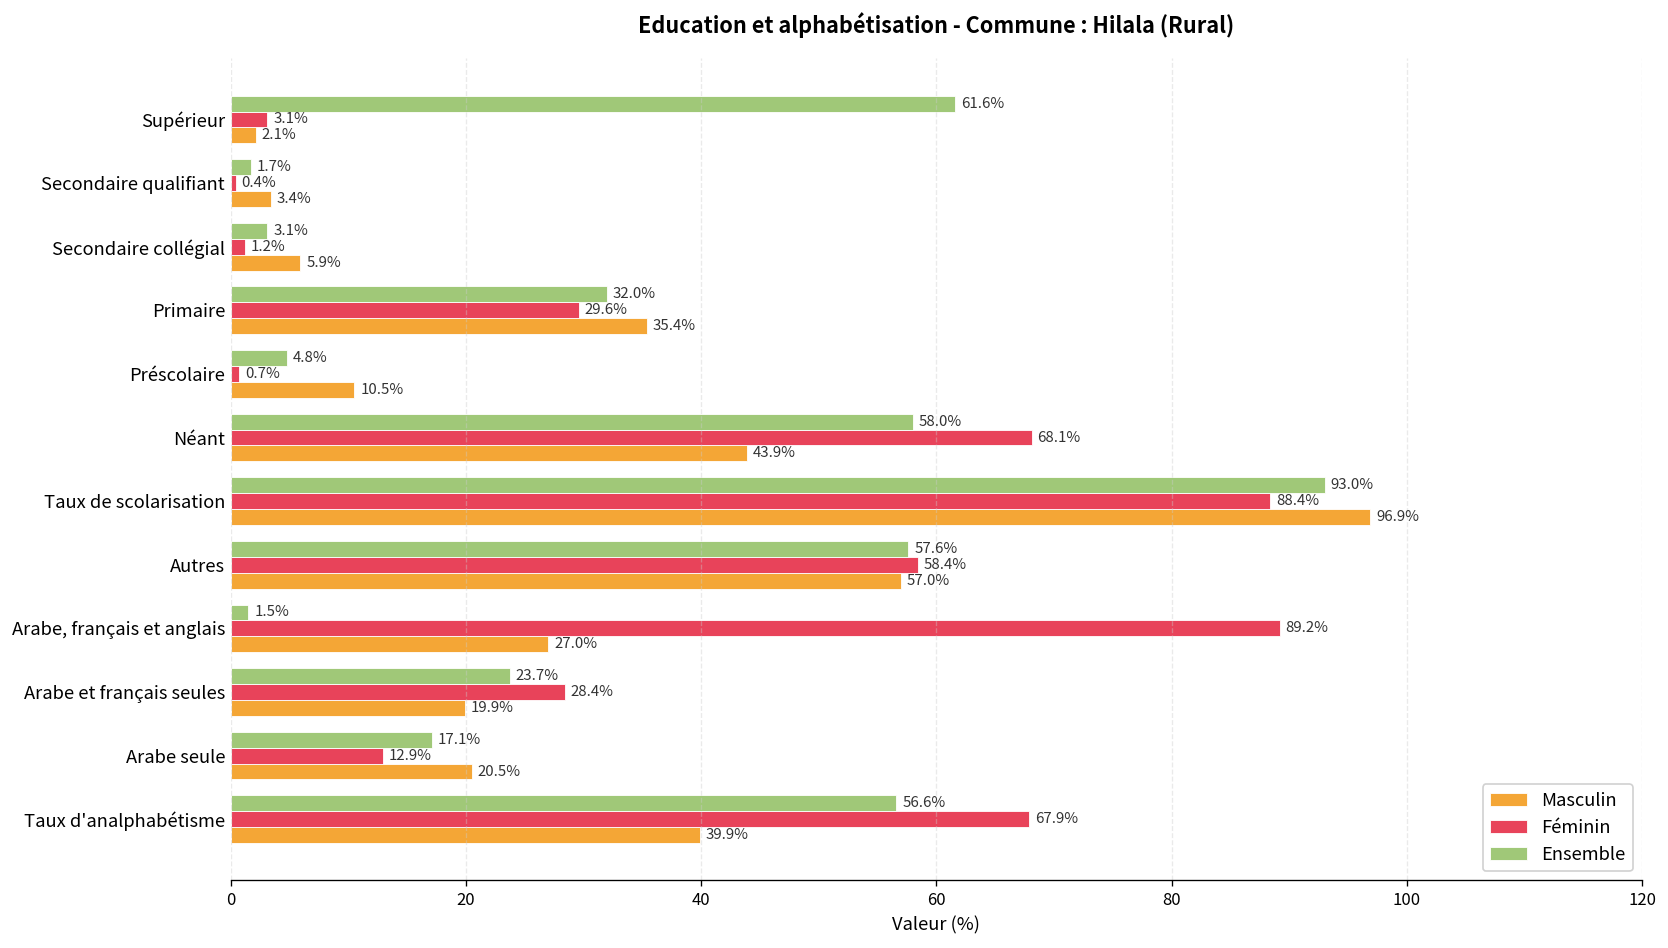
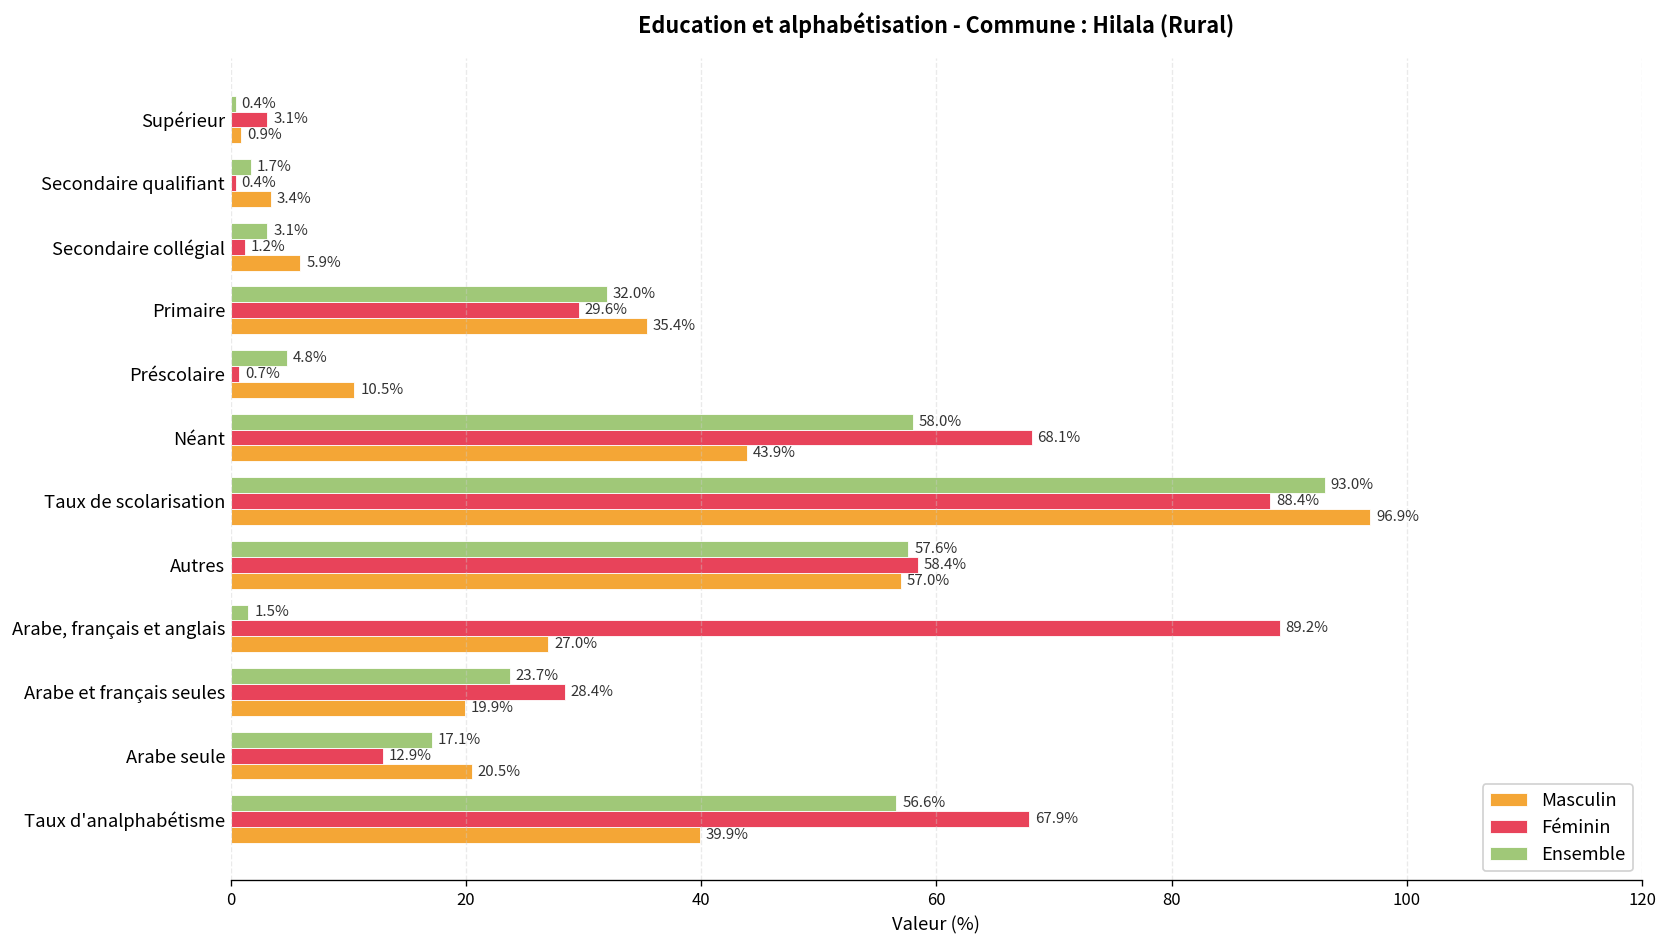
Ensemble, Supérieur: 61.6% -> 0.4%
Masculin, Supérieur: 2.1% -> 0.9%
